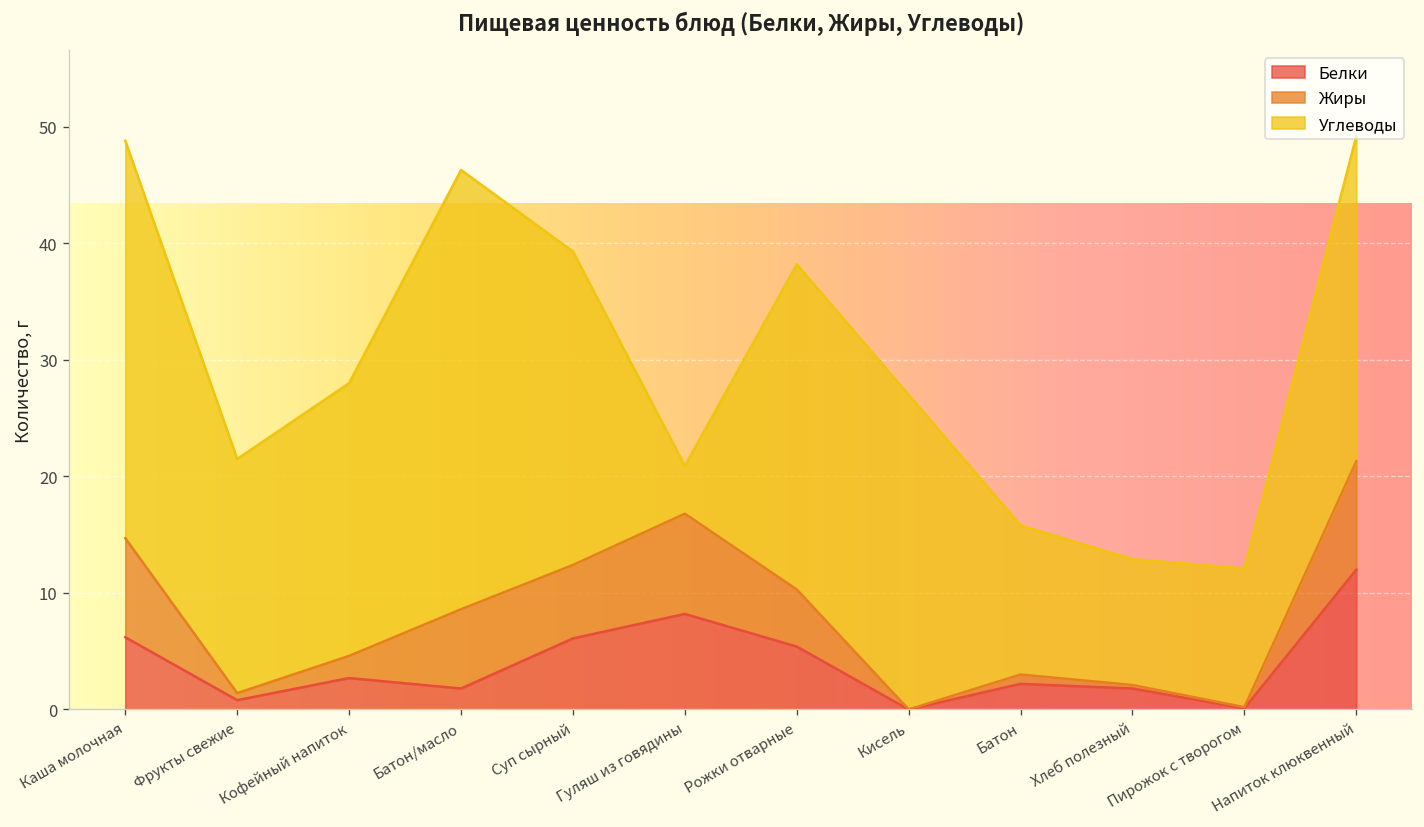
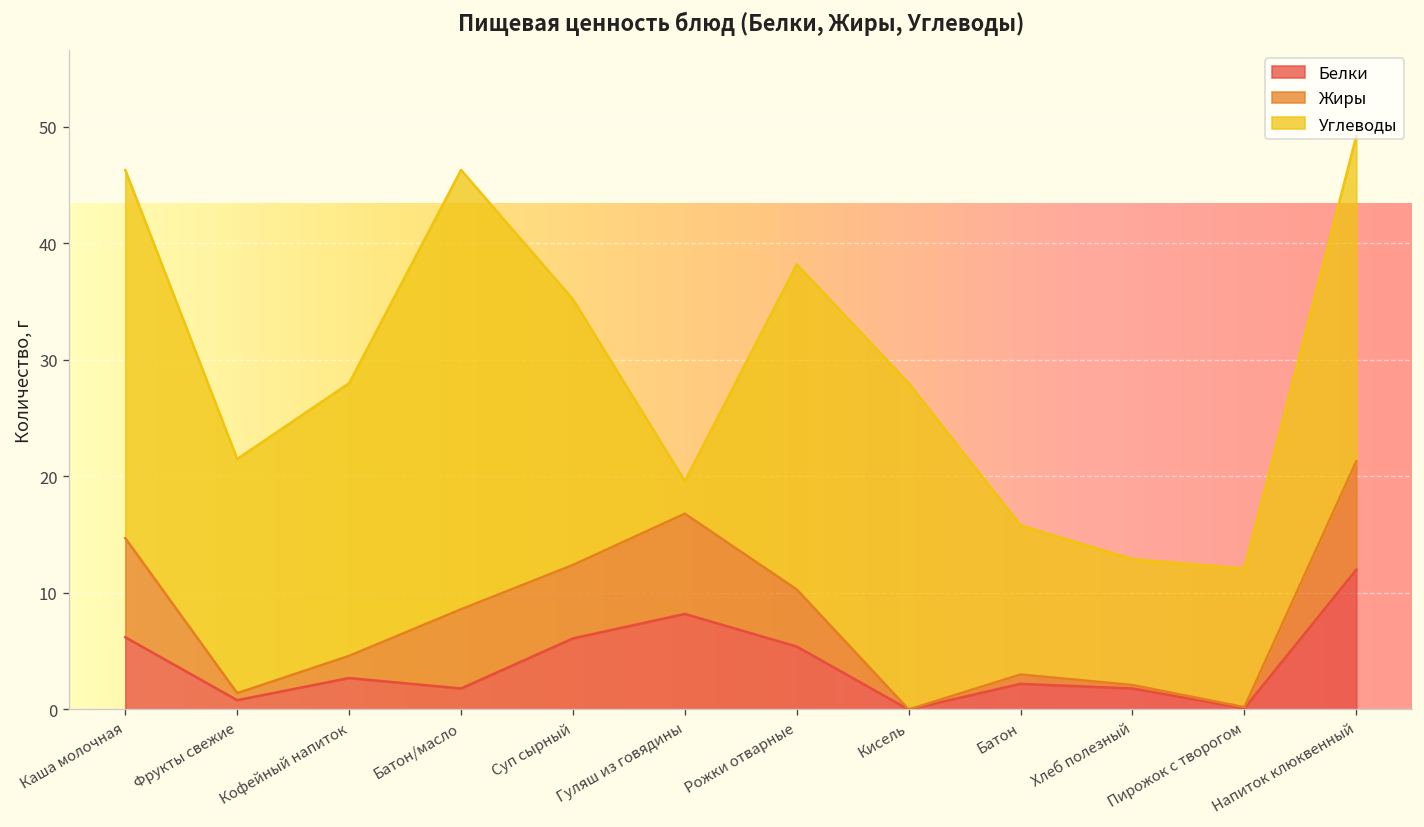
Углеводы, Каша молочная: 34 -> 32
Углеводы, Суп сырный: 27 -> 23
Углеводы, Гуляш из говядины: 4 -> 3
Углеводы, Кисель: 27 -> 28
